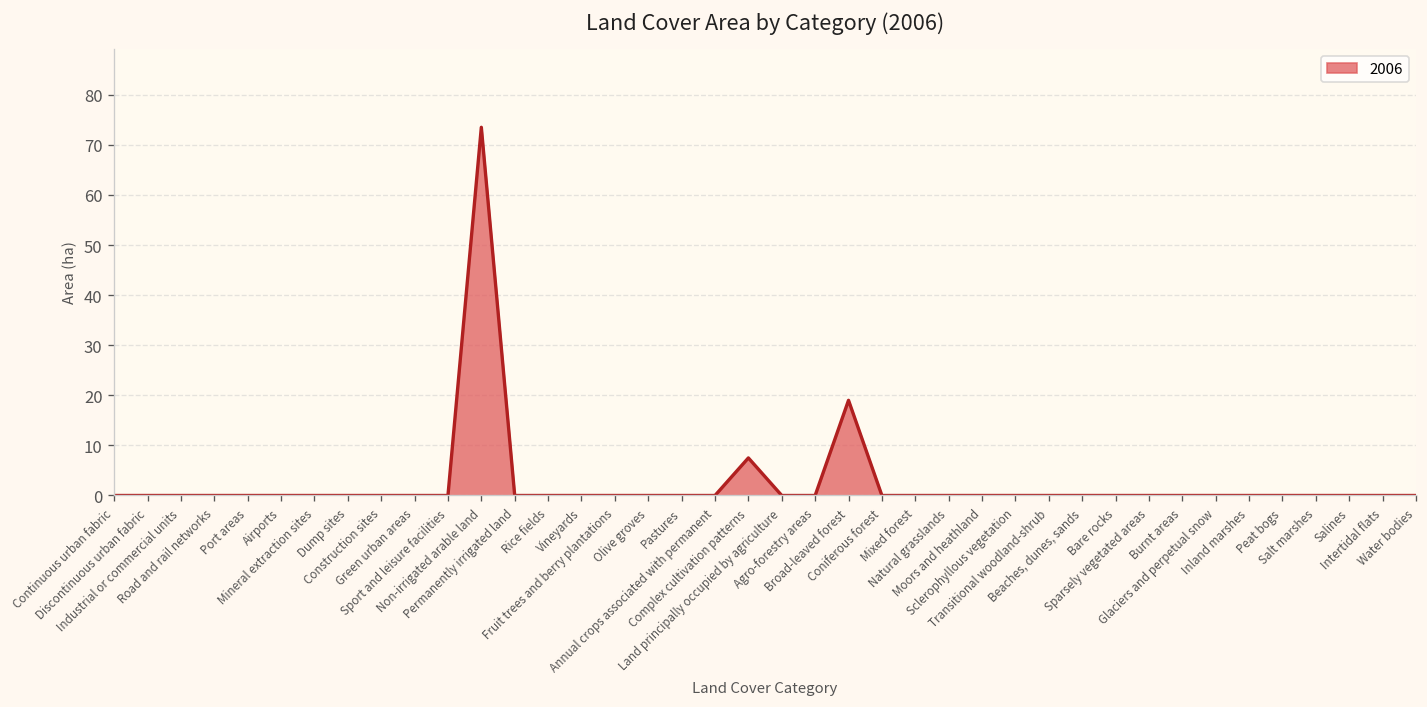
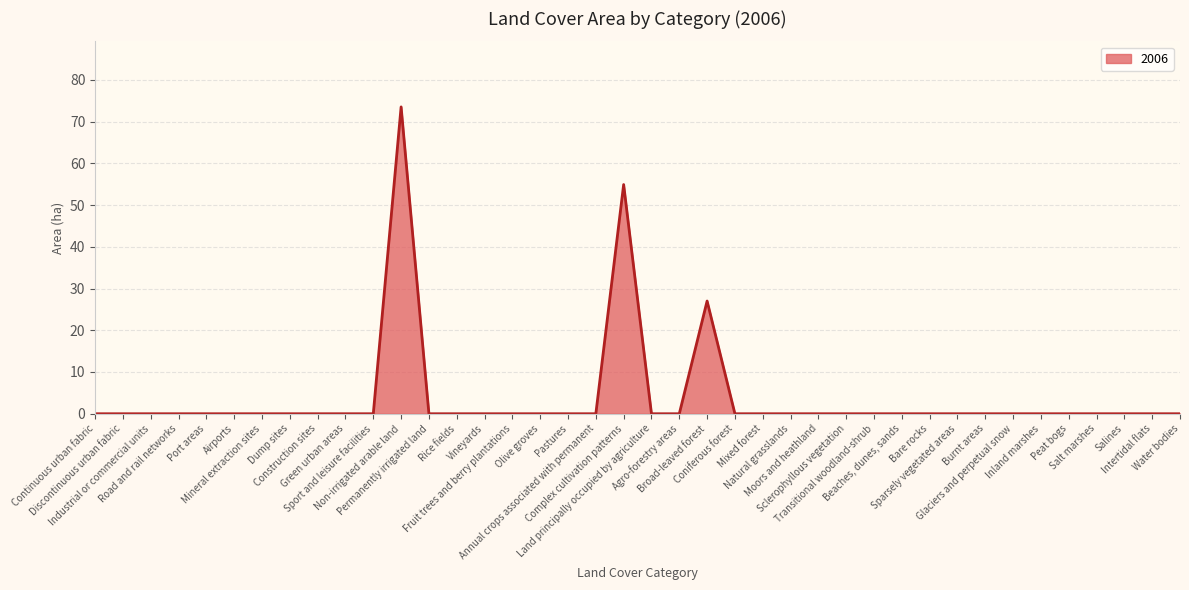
Complex cultivation patterns: 8 -> 55
Broad-leaved forest: 19 -> 27
